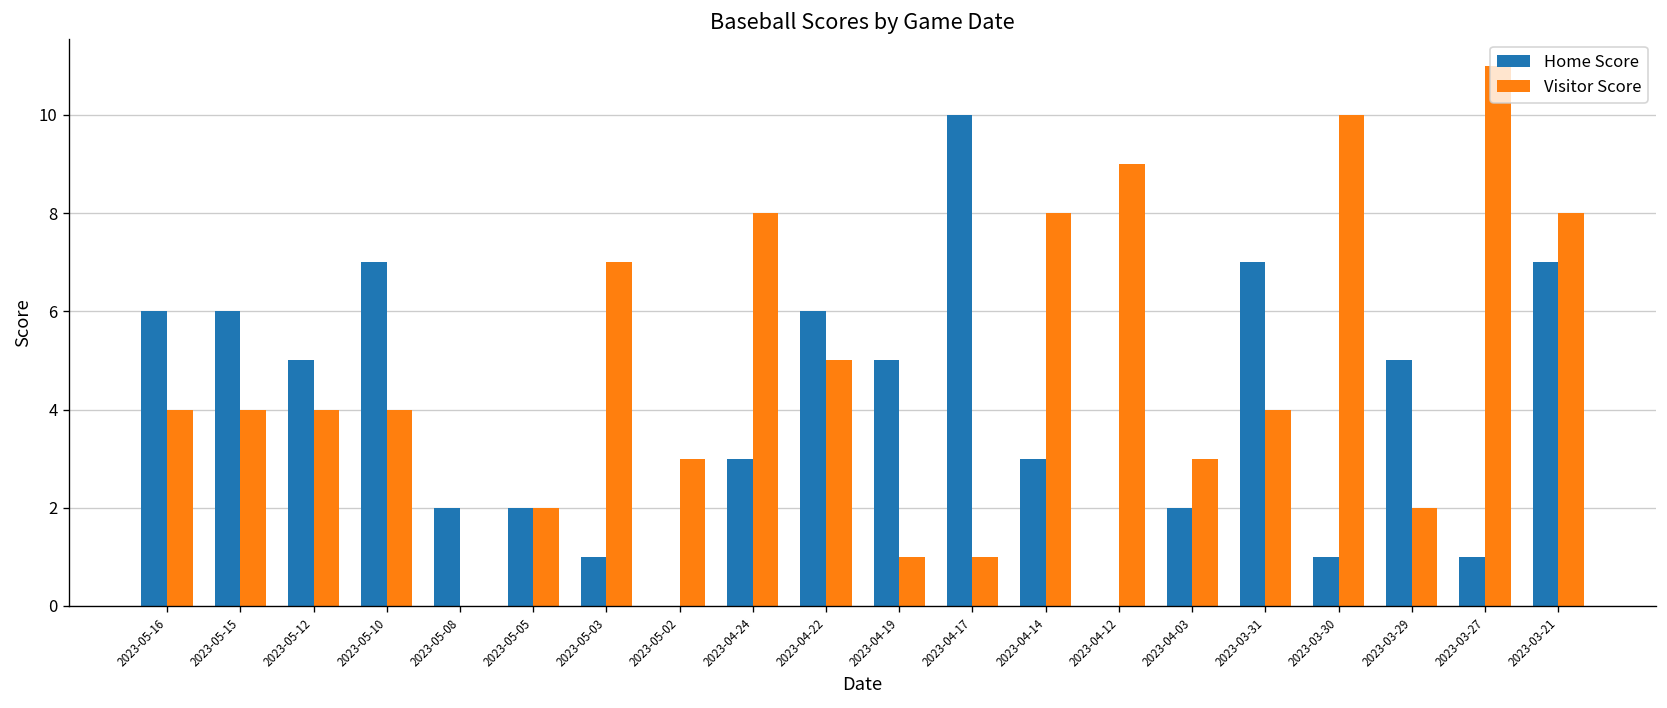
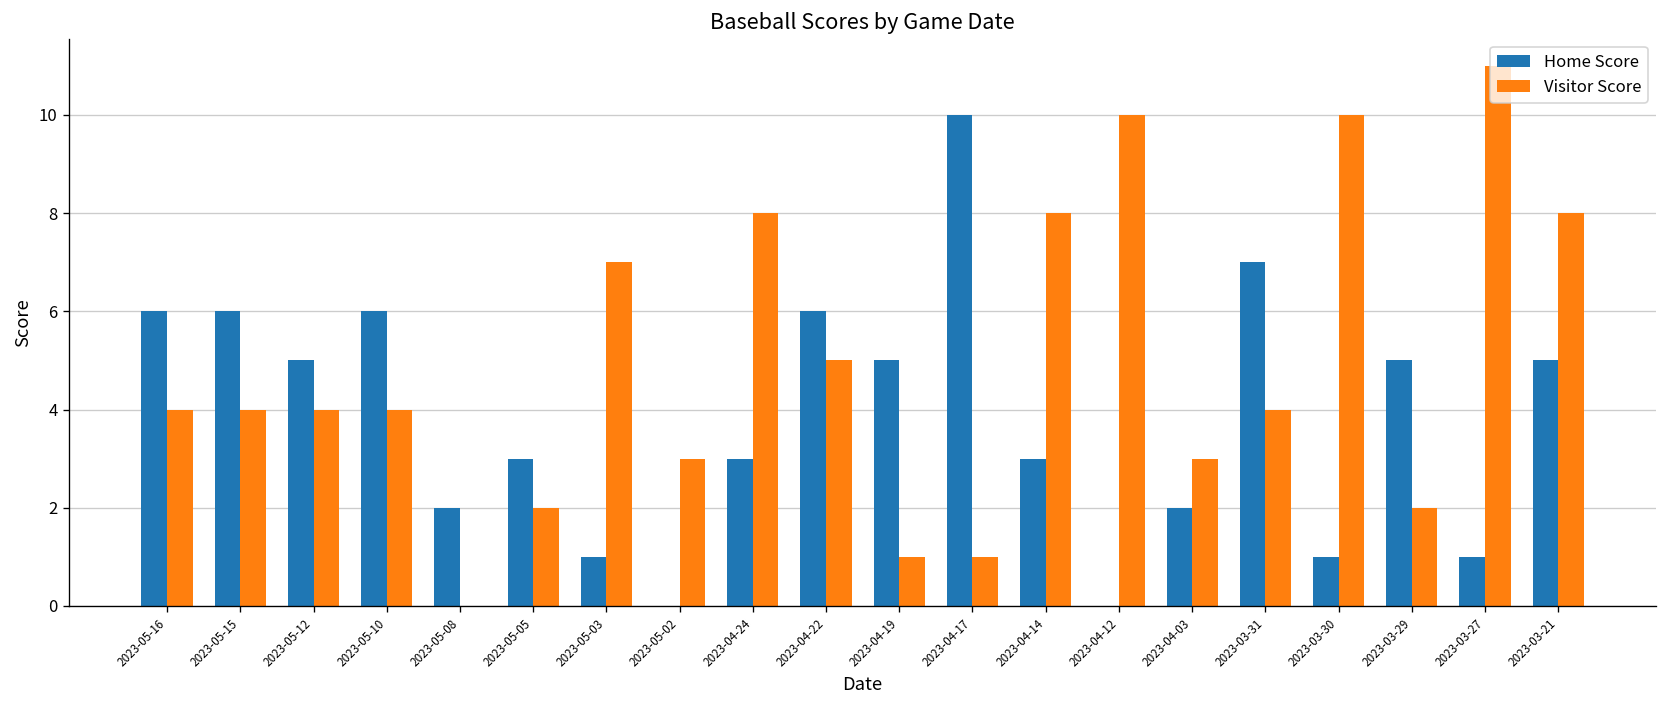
Home Score, 2023-05-10: 7 -> 6
Home Score, 2023-05-05: 2 -> 3
Visitor Score, 2023-04-12: 9 -> 10
Home Score, 2023-03-21: 7 -> 5
